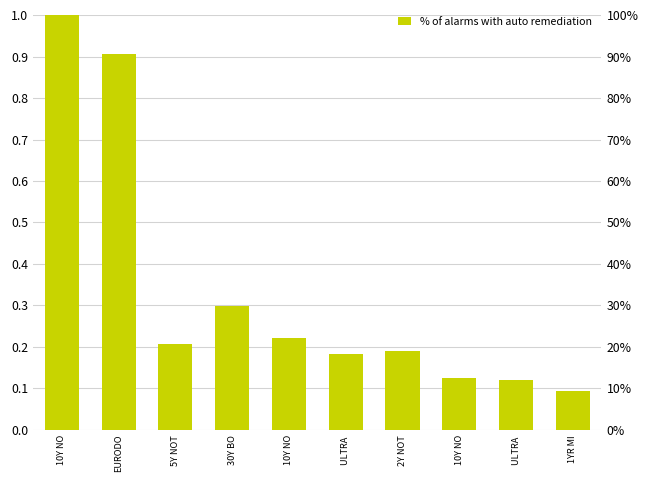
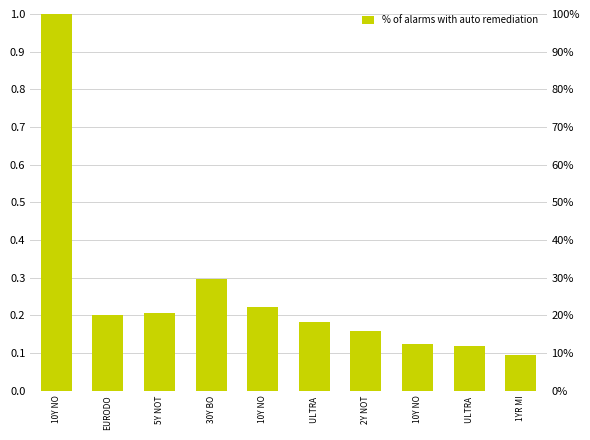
EURODO: 0.91 -> 0.20
2Y NOT: 0.19 -> 0.16
